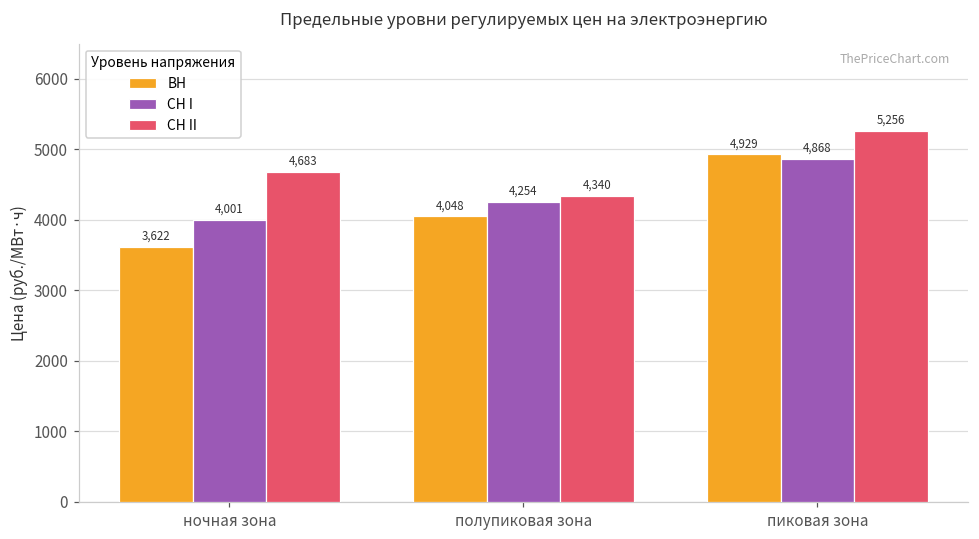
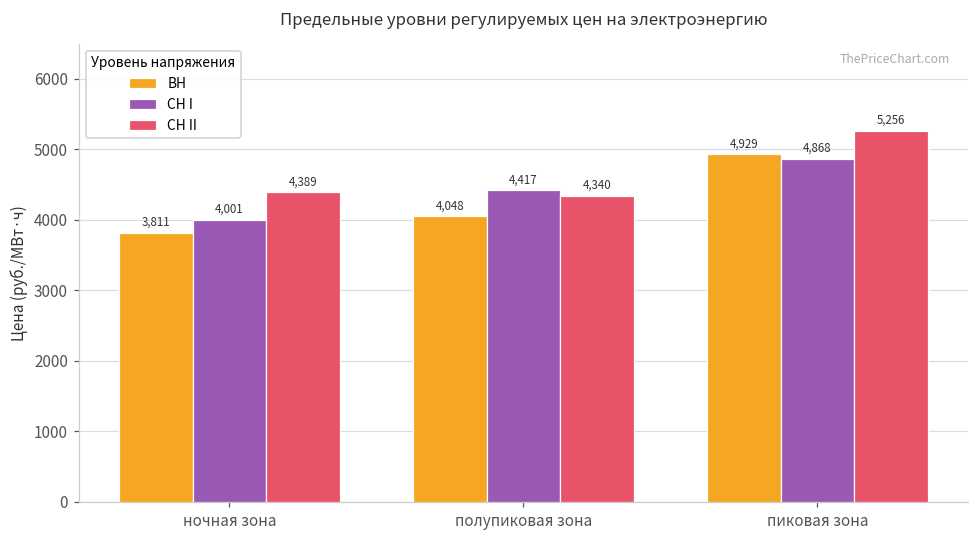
ВН, ночная зона: 3,622 -> 3,811
СН II, ночная зона: 4,683 -> 4,389
СН I, полупиковая зона: 4,254 -> 4,417
